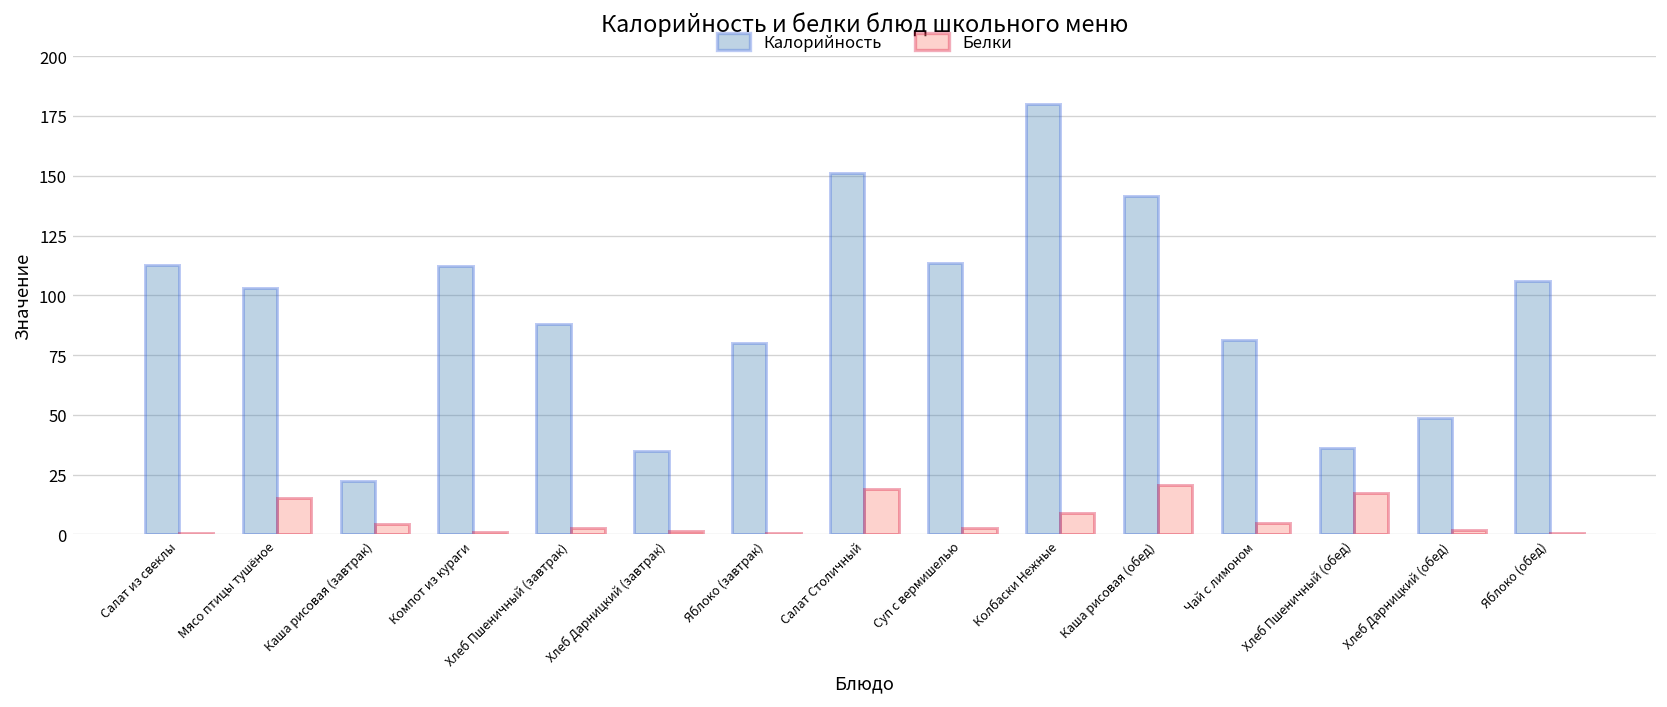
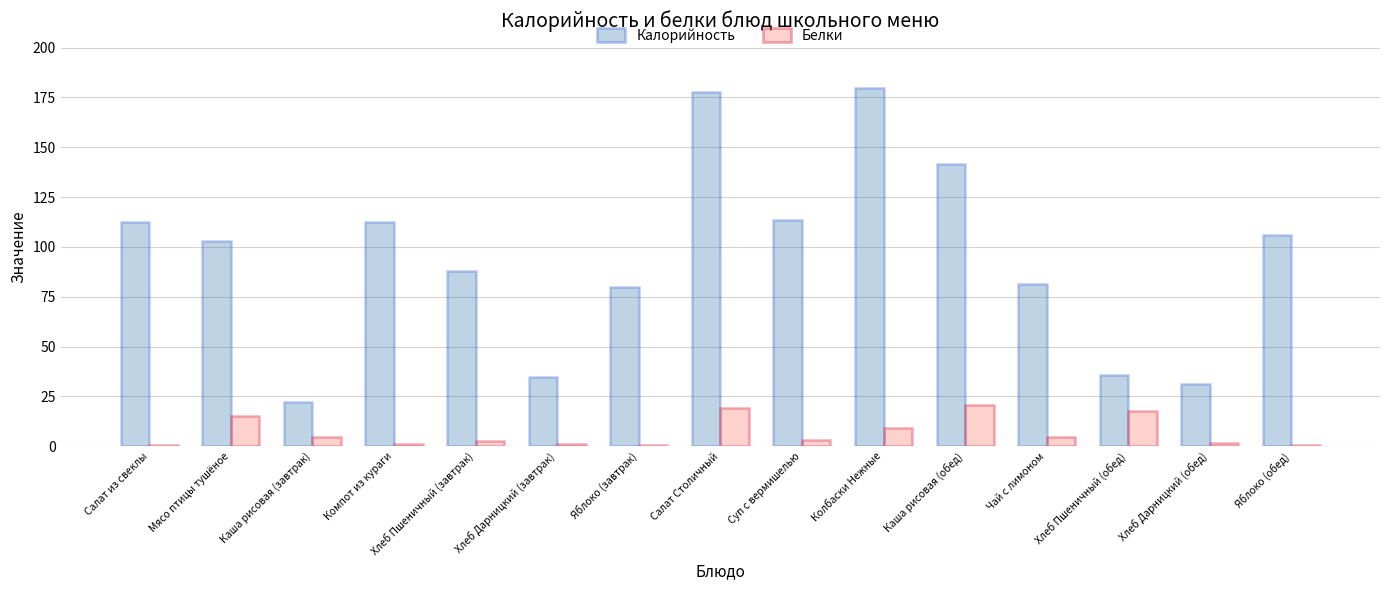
Калорийность, Салат Столичный: 151 -> 178
Калорийность, Хлеб Дарницкий (обед): 49 -> 31
